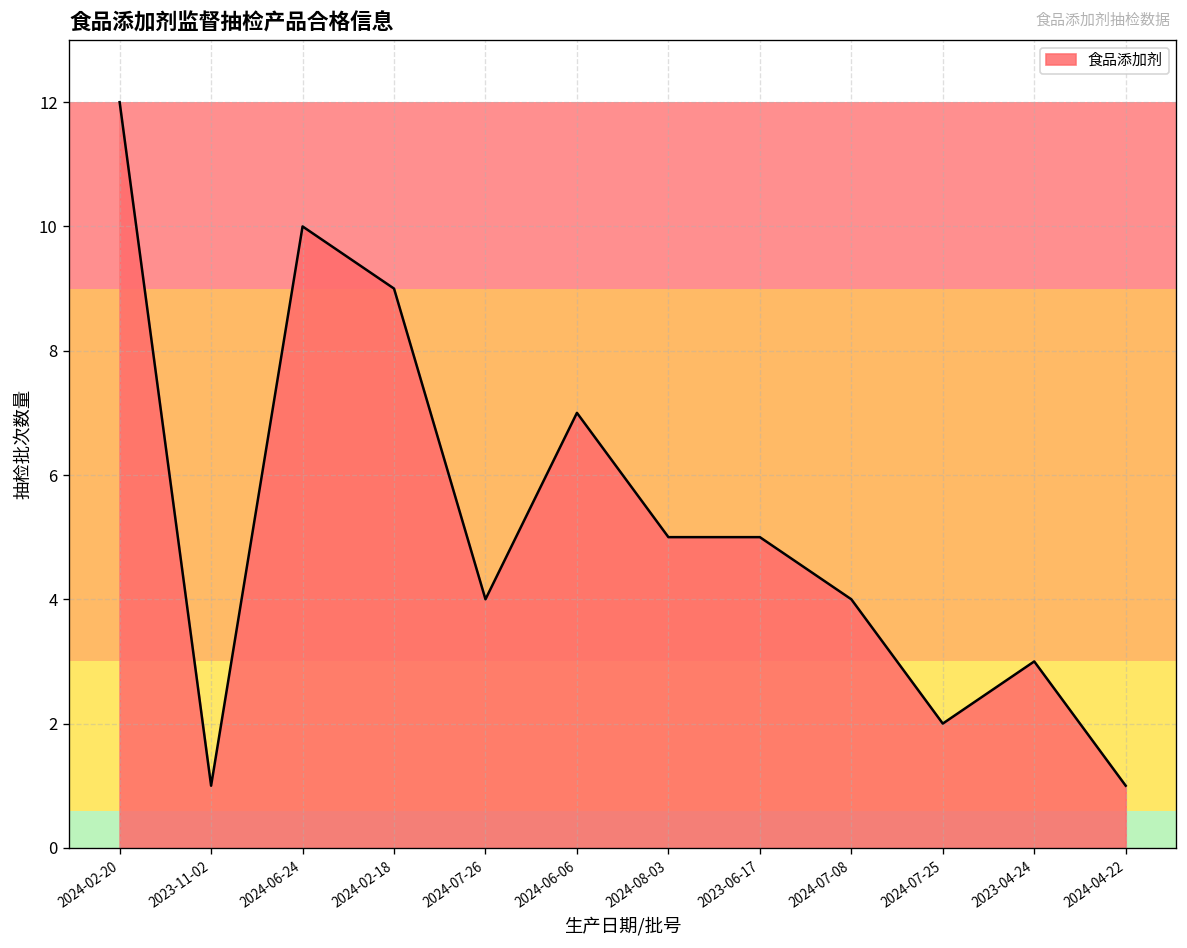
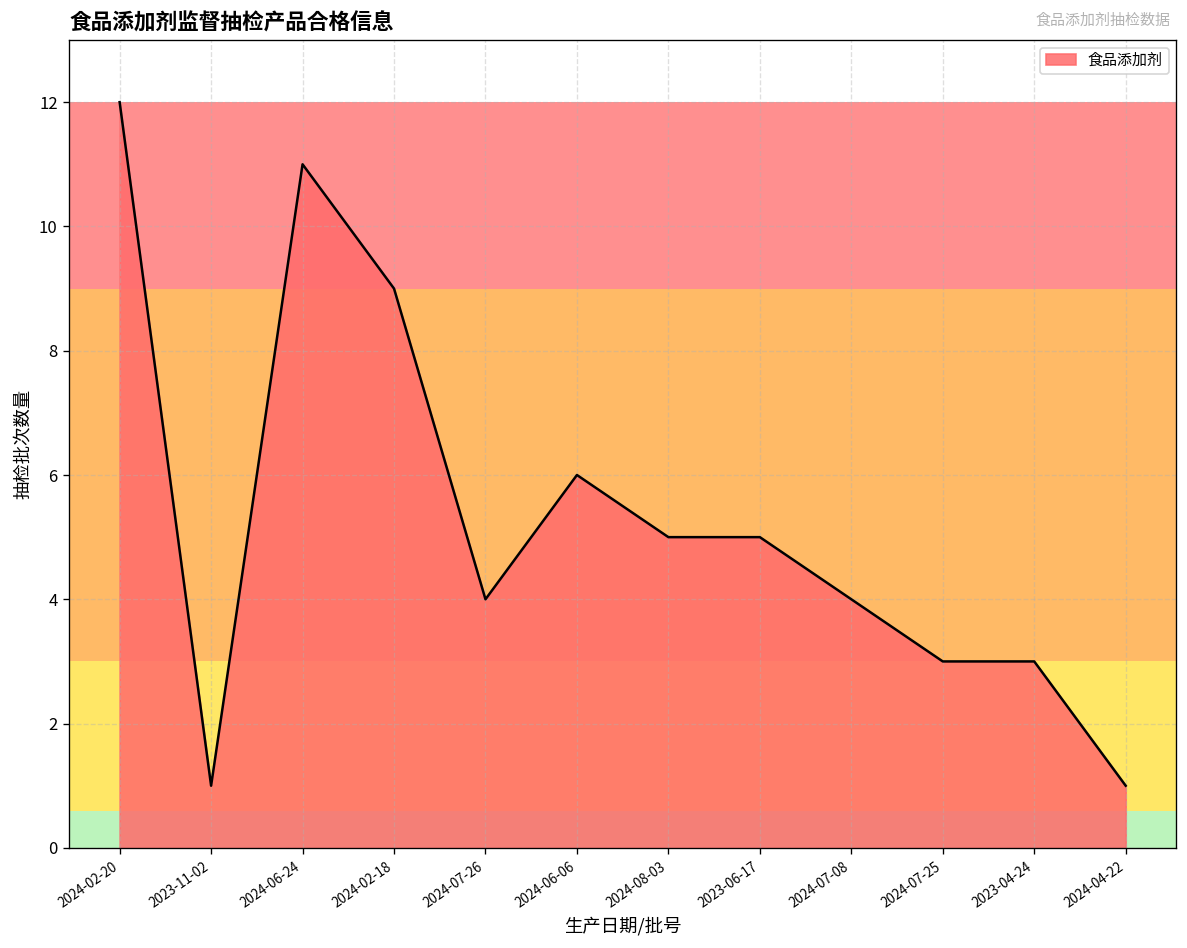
2024-06-24: 10 -> 11
2024-06-06: 7 -> 6
2024-07-25: 2 -> 3
